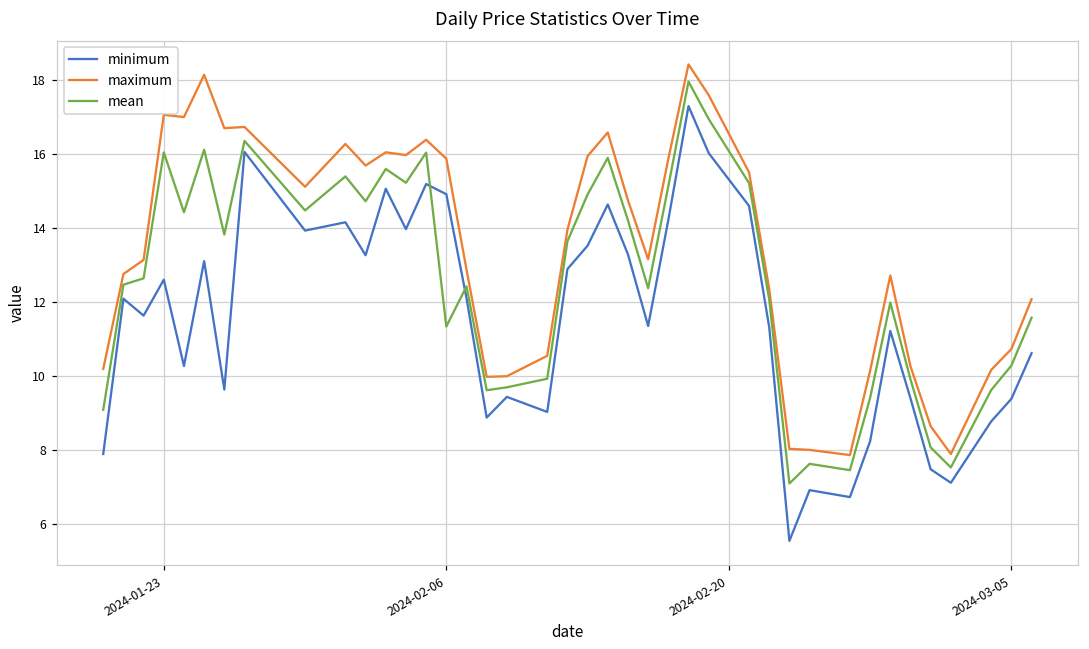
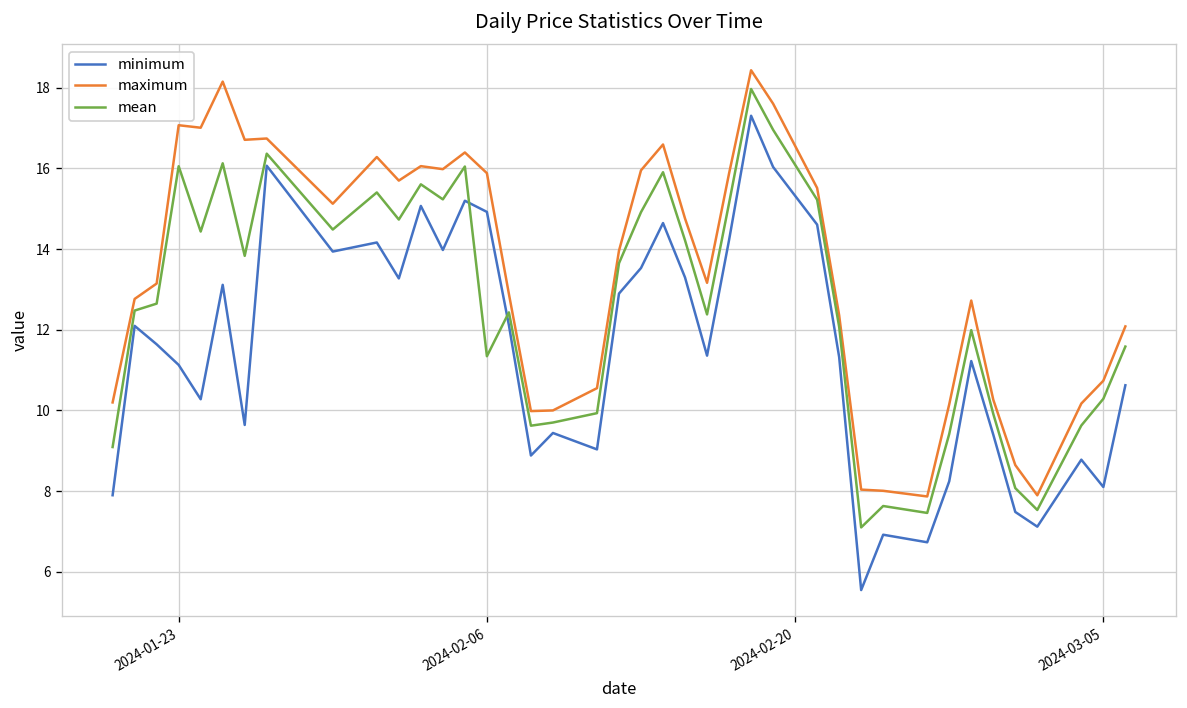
minimum, 2024-01-23: 12.6 -> 11.1
minimum, 2024-03-05: 9.4 -> 8.1
